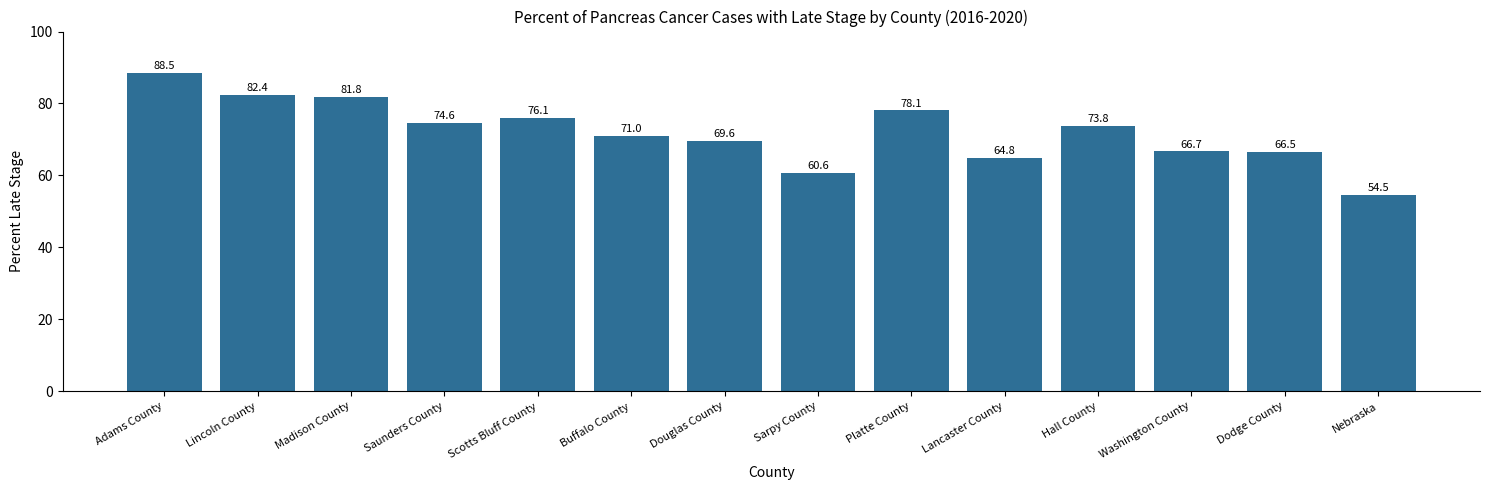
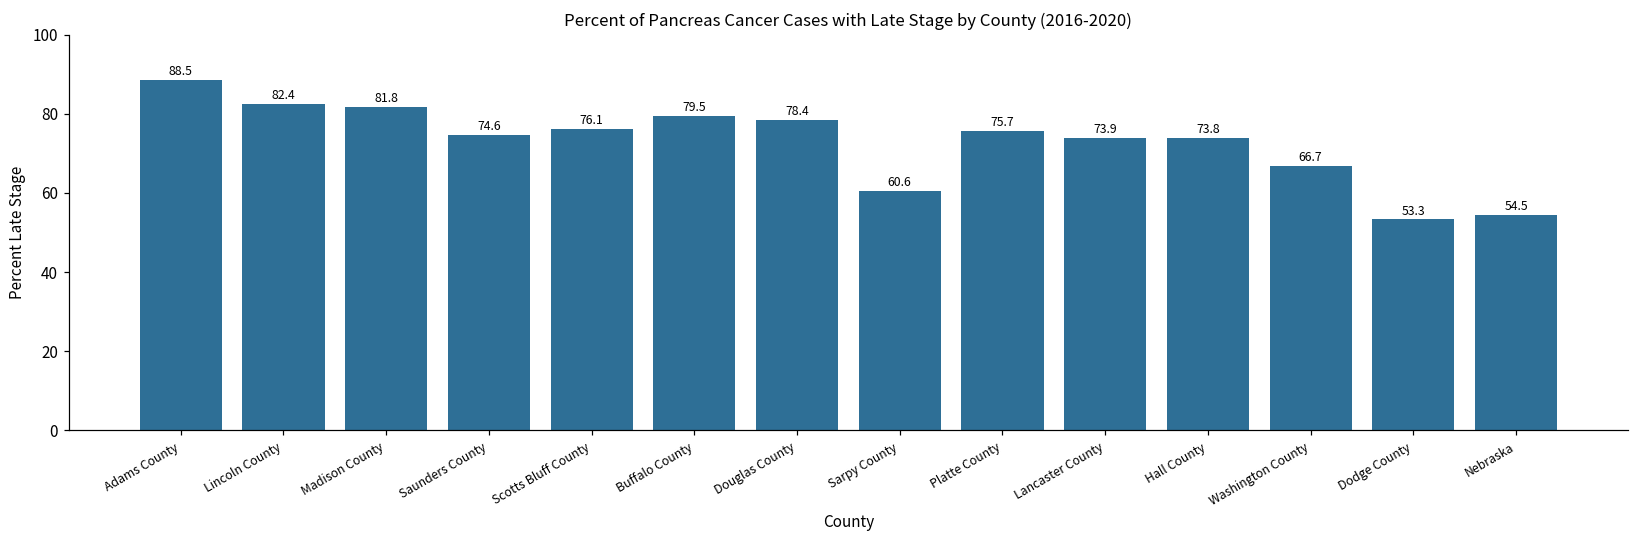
Buffalo County: 71.0 -> 79.5
Douglas County: 69.6 -> 78.4
Platte County: 78.1 -> 75.7
Lancaster County: 64.8 -> 73.9
Dodge County: 66.5 -> 53.3
